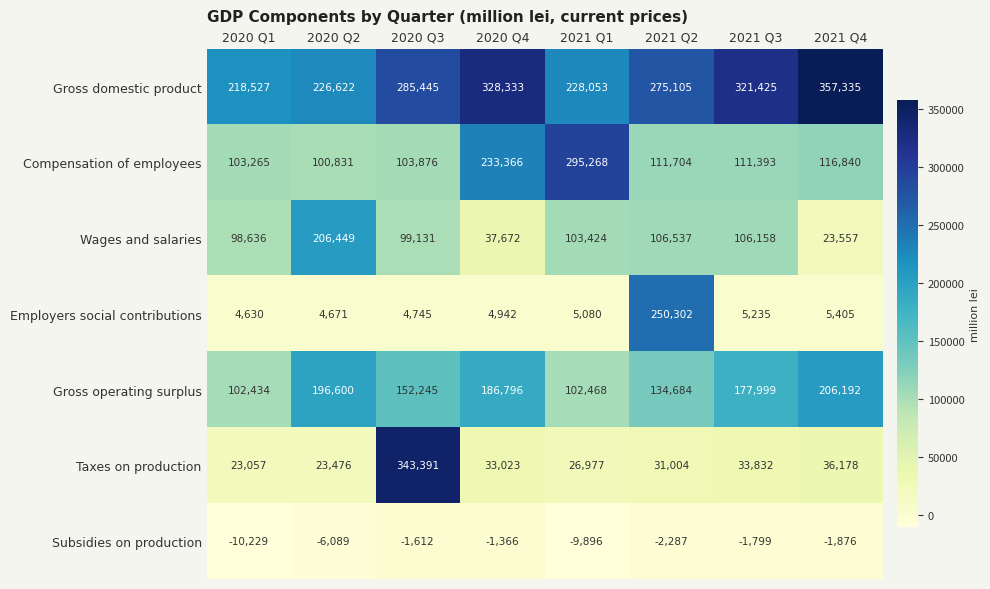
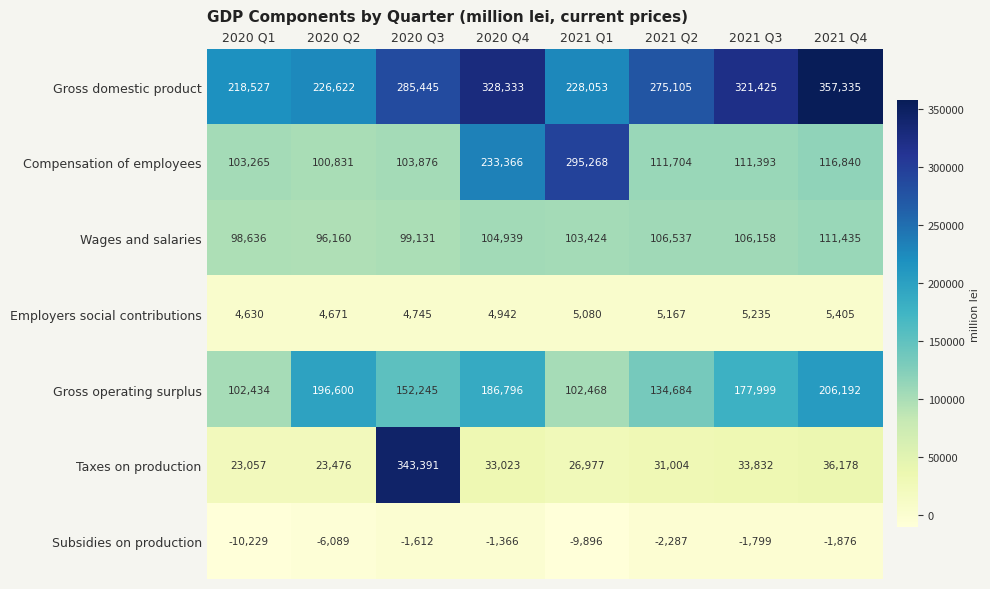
Wages and salaries, 2020 Q2: 206,449 -> 96,160
Wages and salaries, 2020 Q4: 37,672 -> 104,939
Wages and salaries, 2021 Q4: 23,557 -> 111,435
Employers social contributions, 2021 Q2: 250,302 -> 5,167
